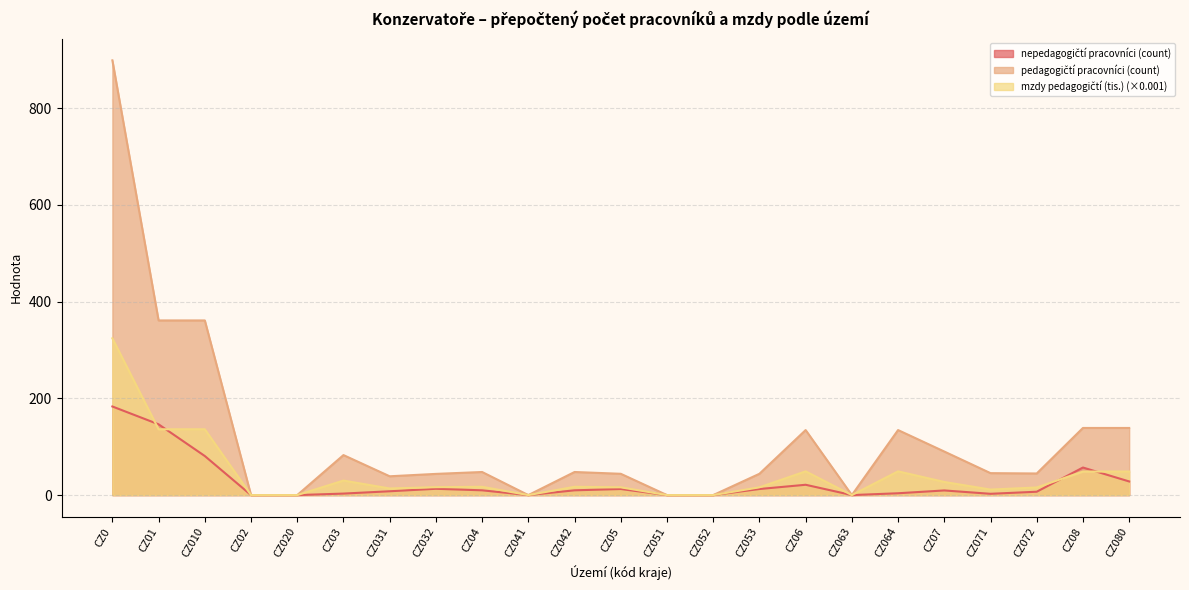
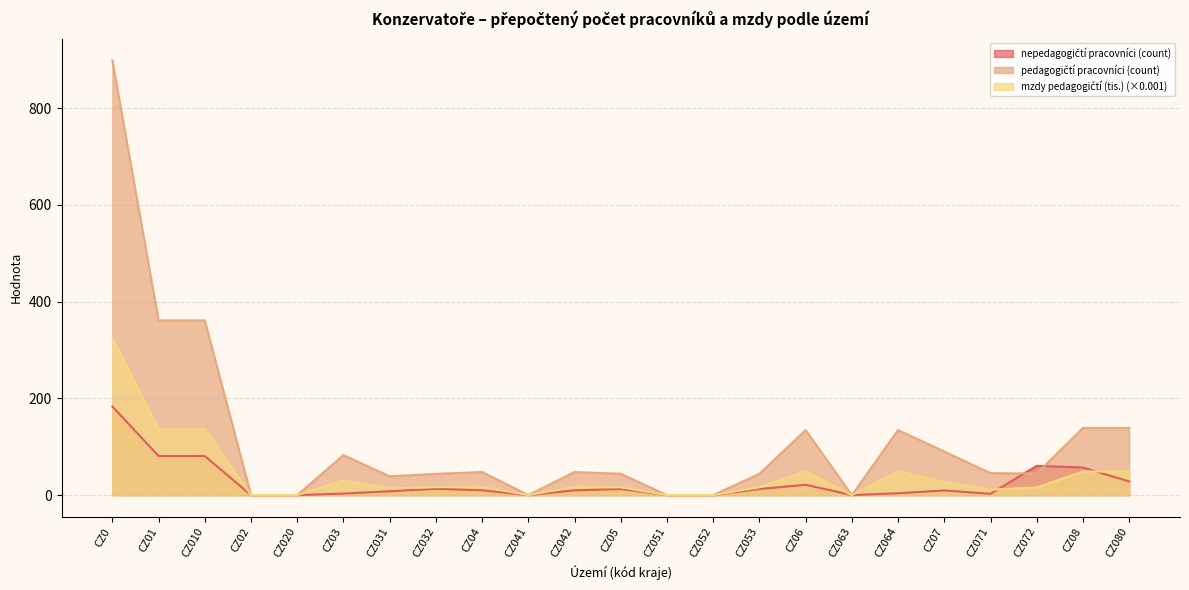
nepedagogičtí pracovníci (count), CZ01: 150 -> 80
nepedagogičtí pracovníci (count), CZ072: 10 -> 60
